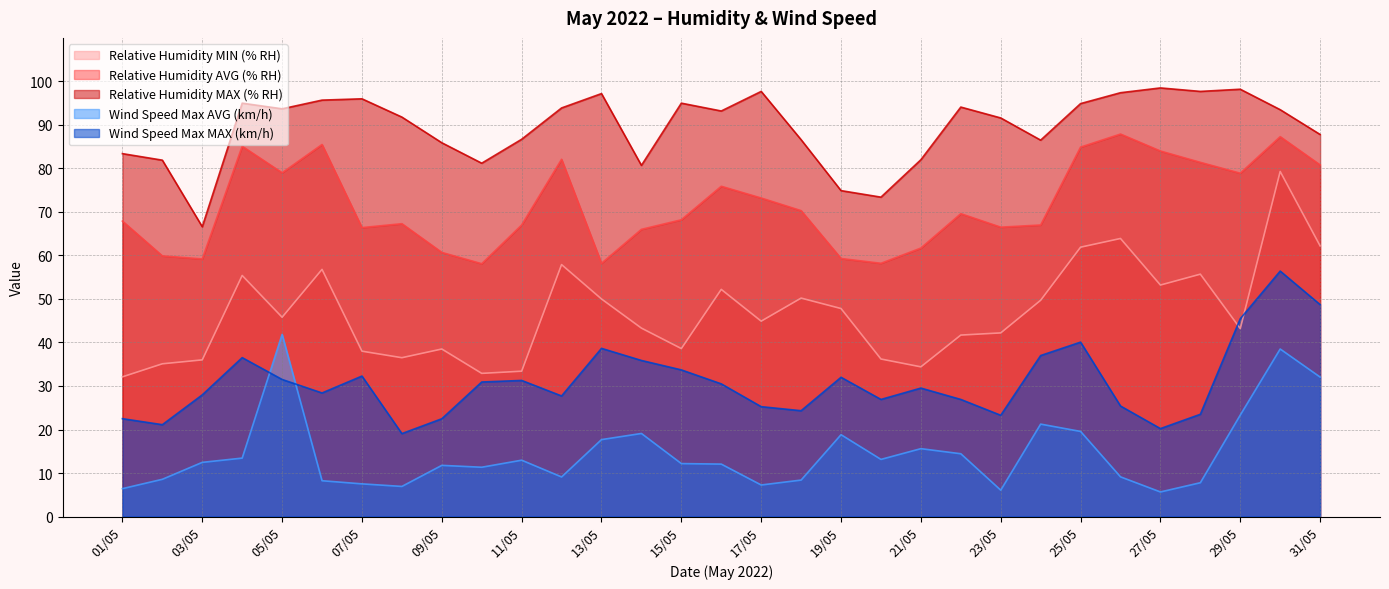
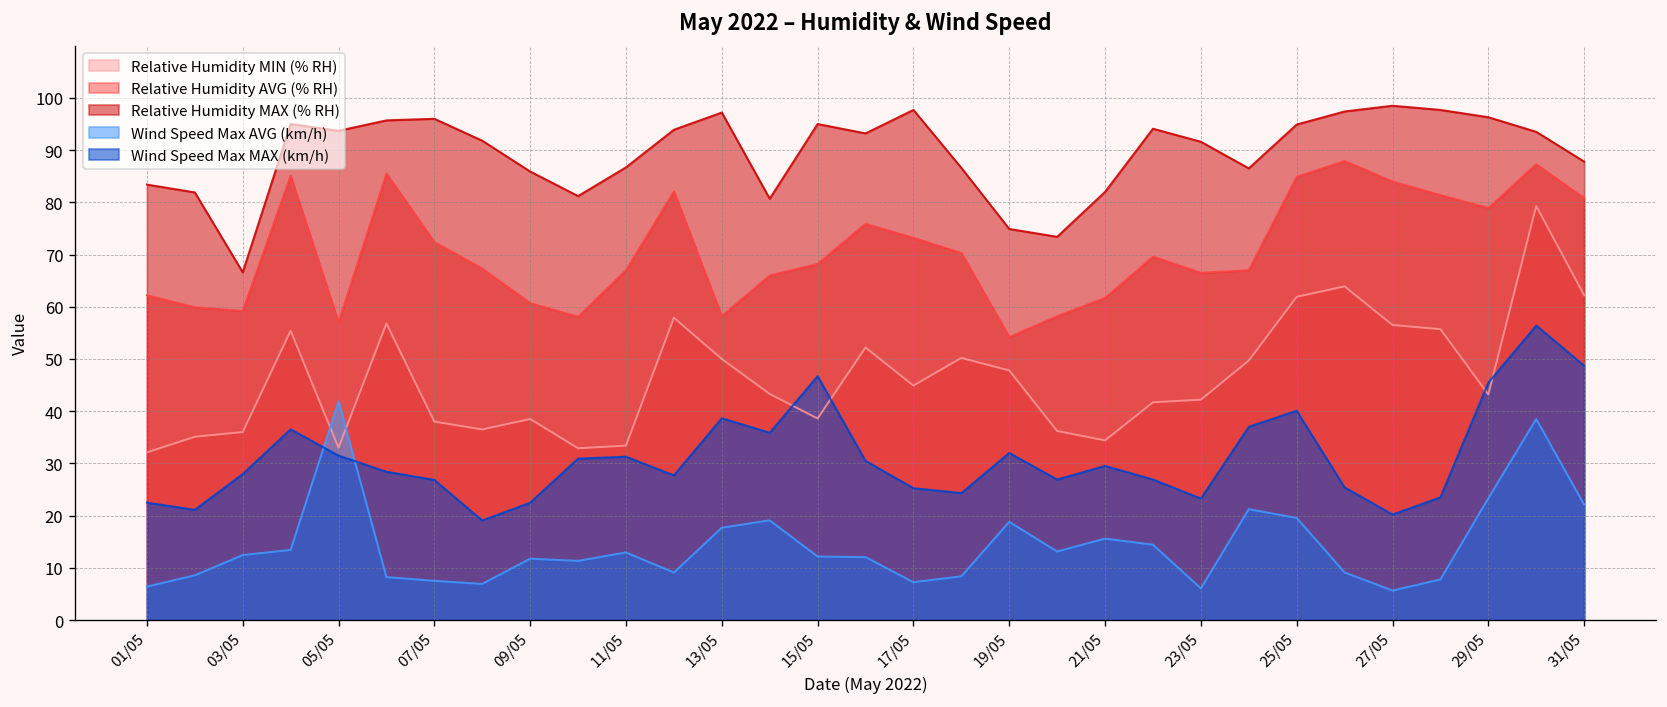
Relative Humidity AVG (% RH), 01/05: 68 -> 62
Relative Humidity MIN (% RH), 05/05: 46 -> 33
Relative Humidity AVG (% RH), 05/05: 79 -> 57
Relative Humidity AVG (% RH), 07/05: 66 -> 72
Wind Speed Max MAX (km/h), 07/05: 32 -> 27
Wind Speed Max MAX (km/h), 15/05: 34 -> 47
Relative Humidity AVG (% RH), 19/05: 59 -> 54
Relative Humidity MIN (% RH), 27/05: 53 -> 57
Relative Humidity MAX (% RH), 29/05: 98 -> 96
Wind Speed Max AVG (km/h), 31/05: 32 -> 22
